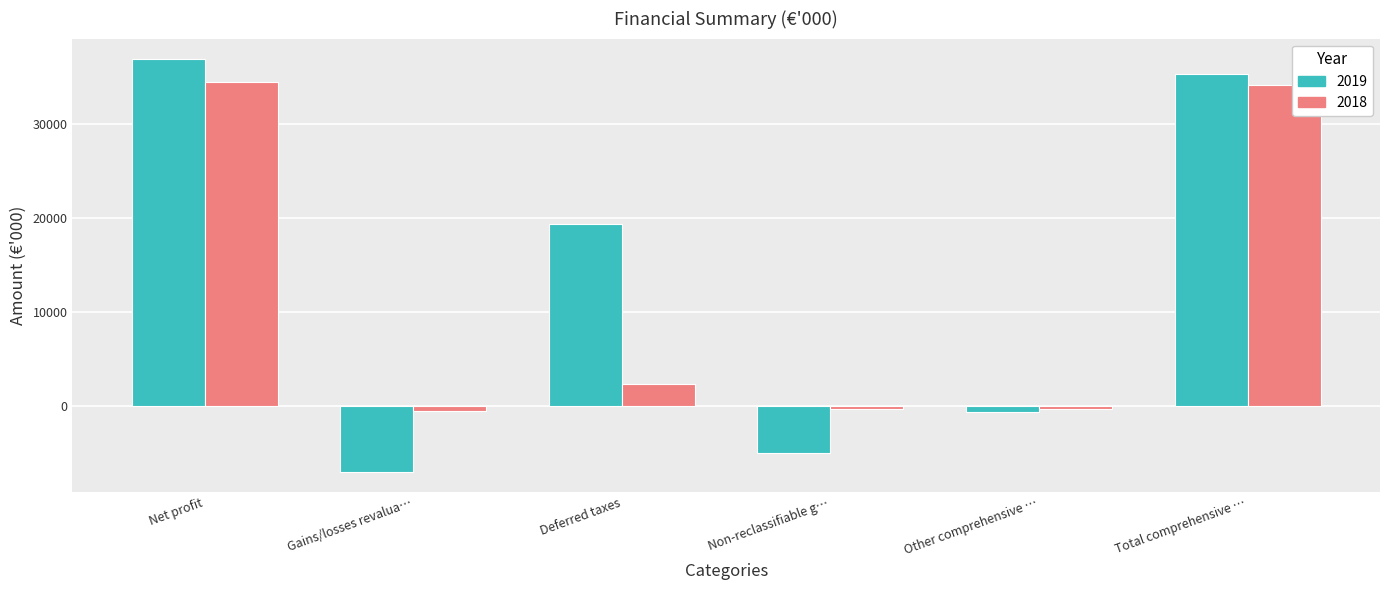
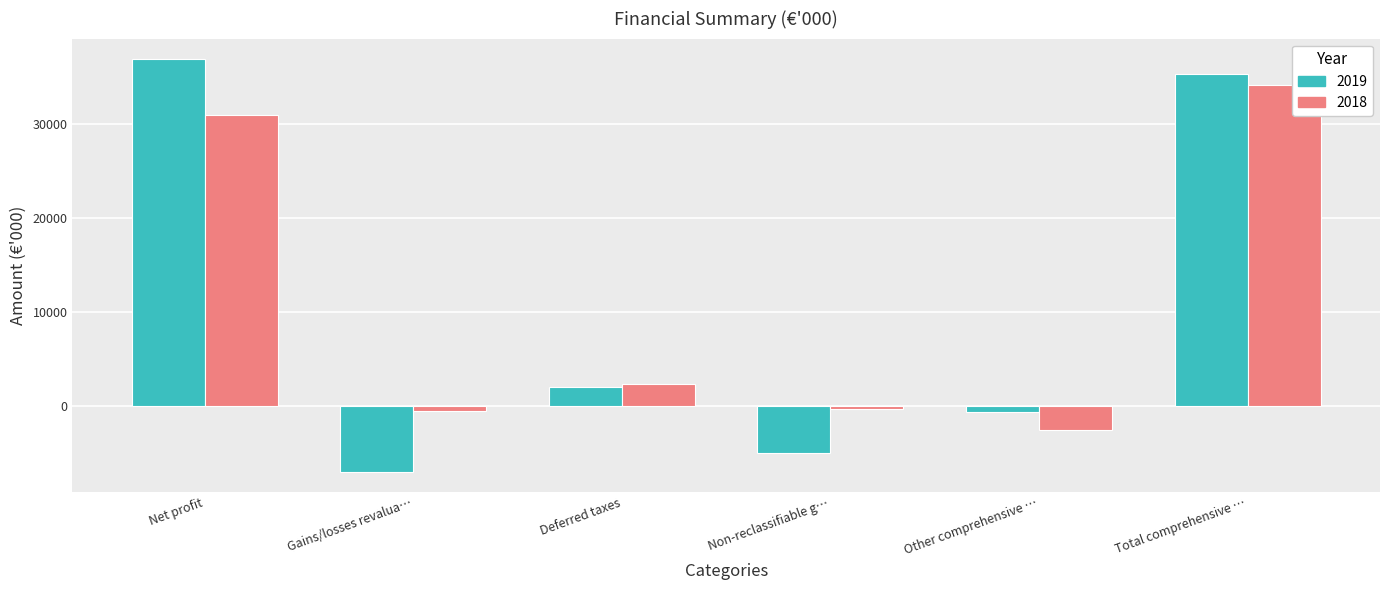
2018, Net profit: 34000 -> 31000
2019, Deferred taxes: 19000 -> 2000
2018, Other comprehensive …: 0 -> -3000
